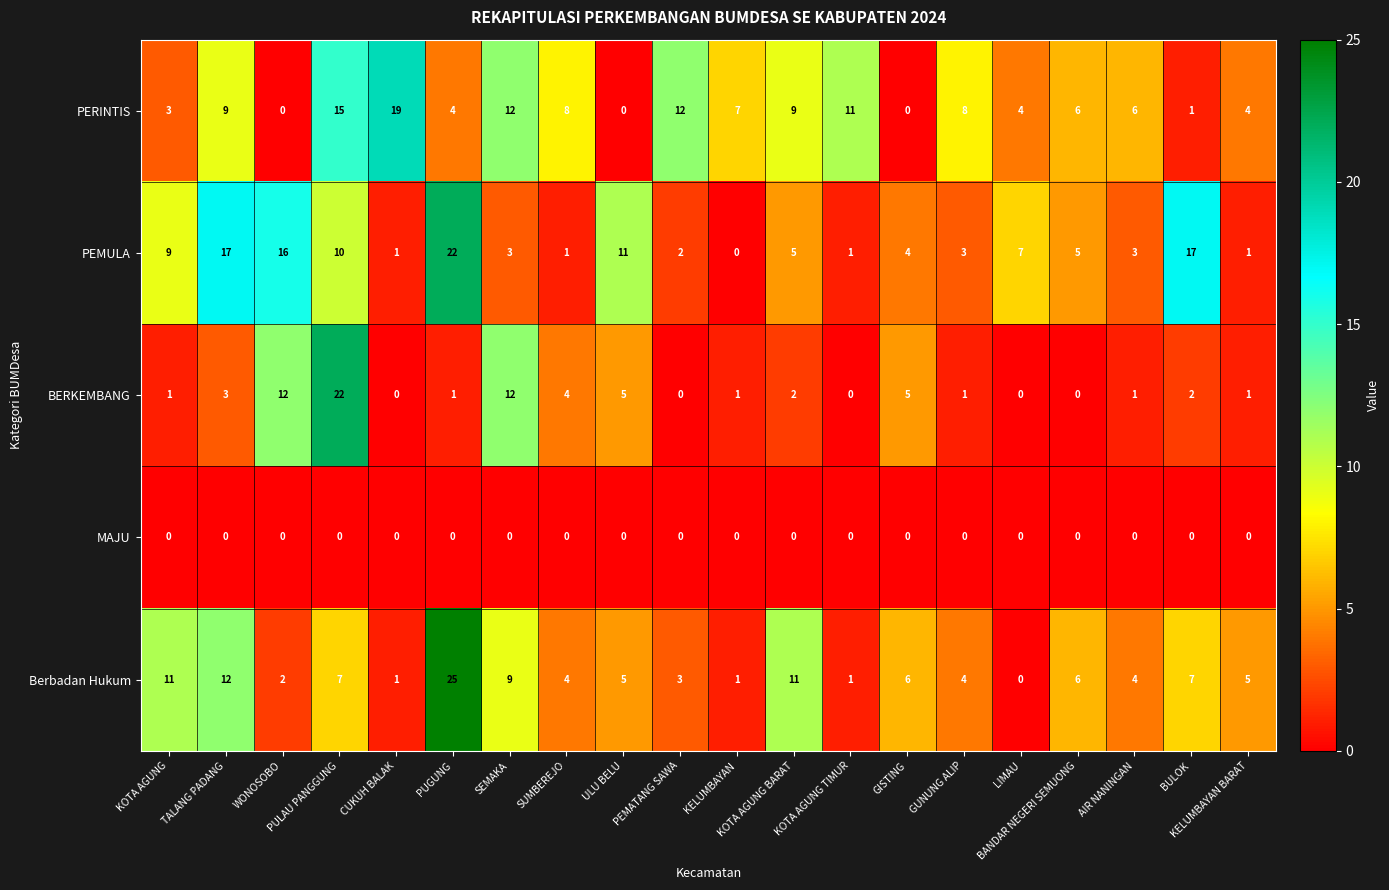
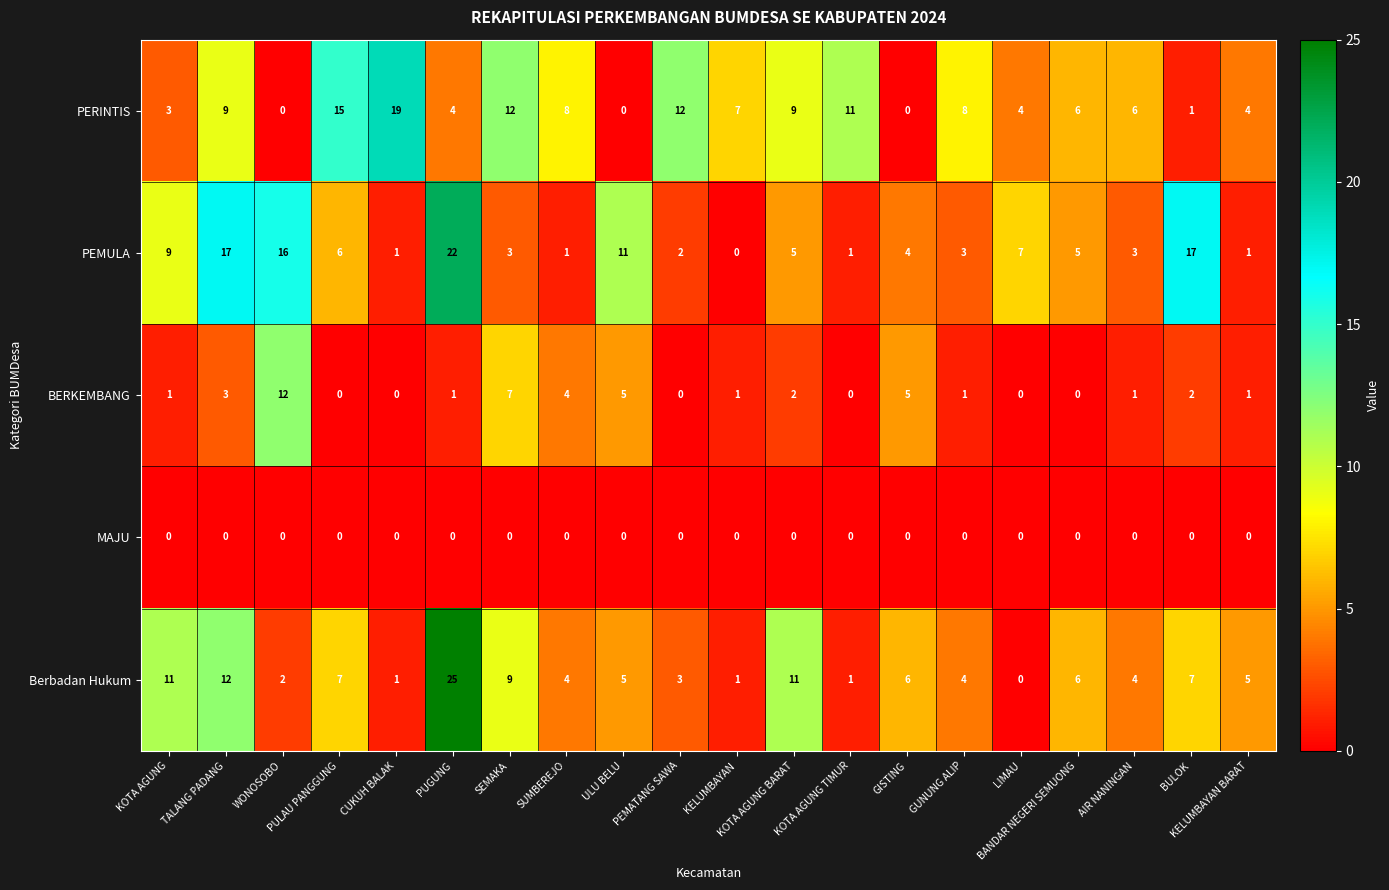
PEMULA, PULAU PANGGUNG: 10 -> 6
BERKEMBANG, PULAU PANGGUNG: 22 -> 0
BERKEMBANG, SEMAKA: 12 -> 7
